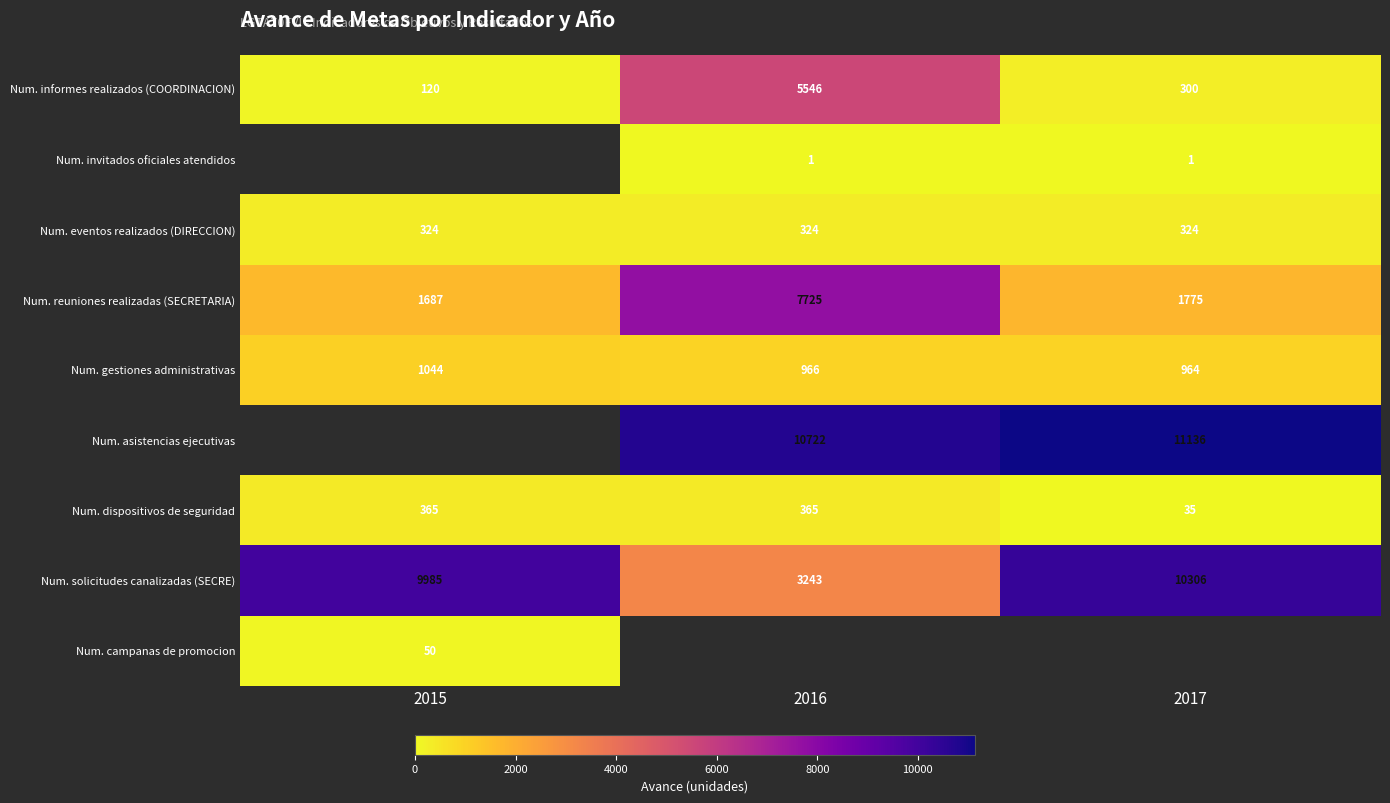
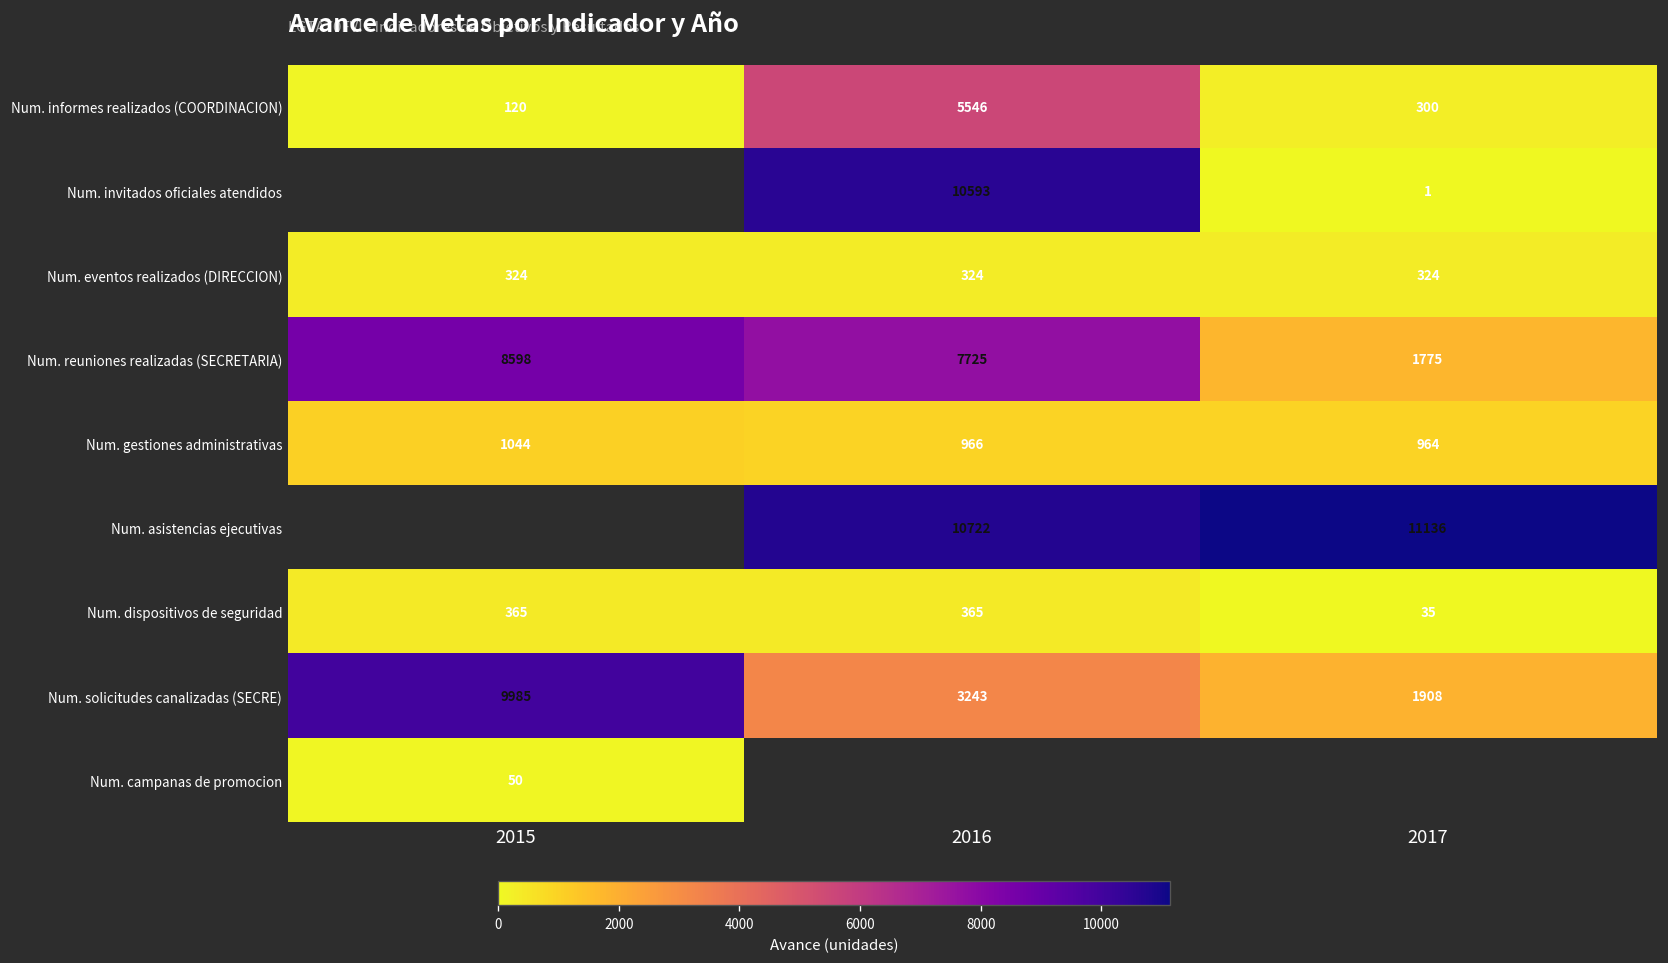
Num. invitados oficiales atendidos, 2016: 1 -> 10593
Num. reuniones realizadas (SECRETARIA), 2015: 1687 -> 8598
Num. solicitudes canalizadas (SECRE), 2017: 10306 -> 1908
